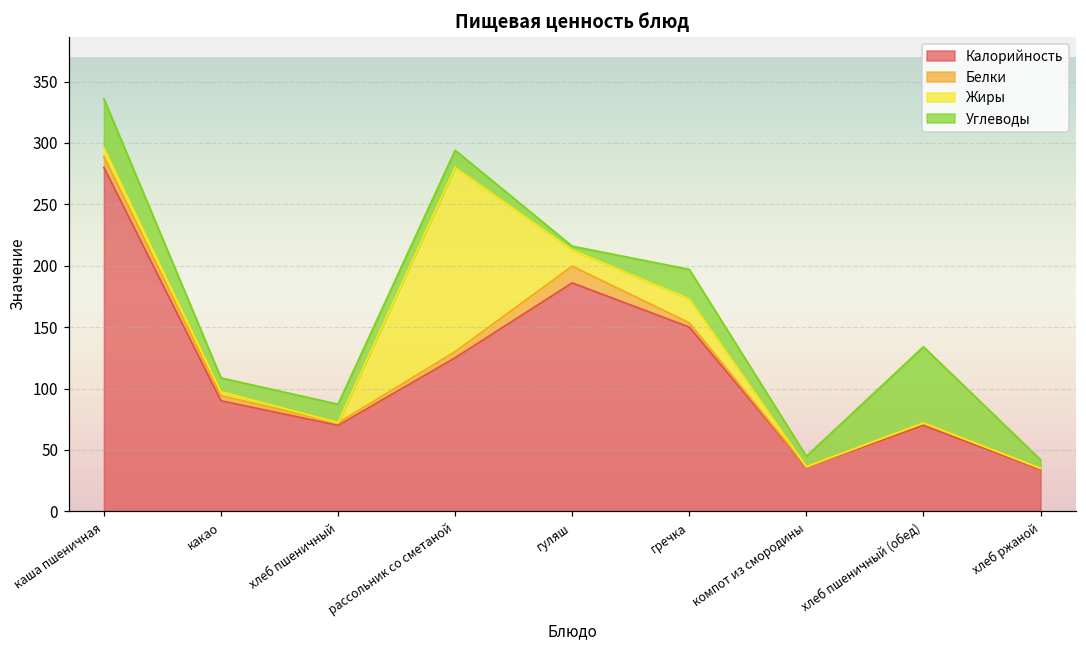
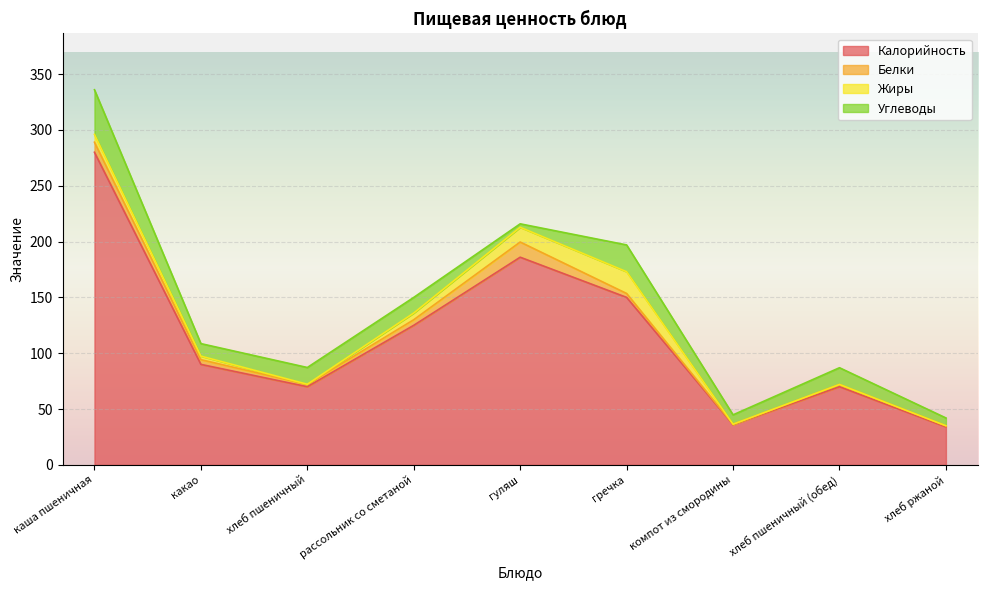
Жиры, рассольник со сметаной: 150 -> 6
Углеводы, хлеб пшеничный (обед): 62 -> 15
